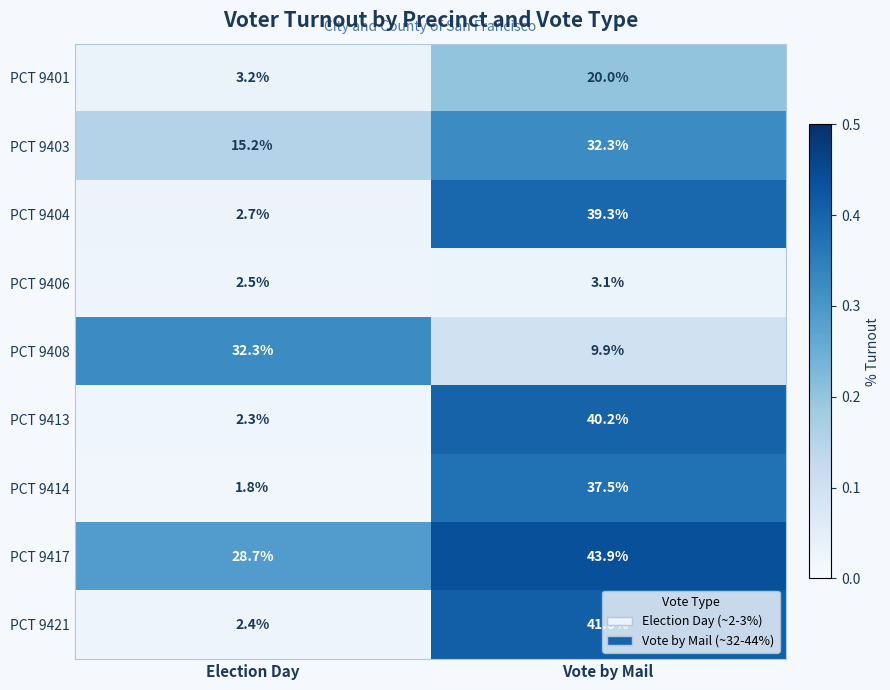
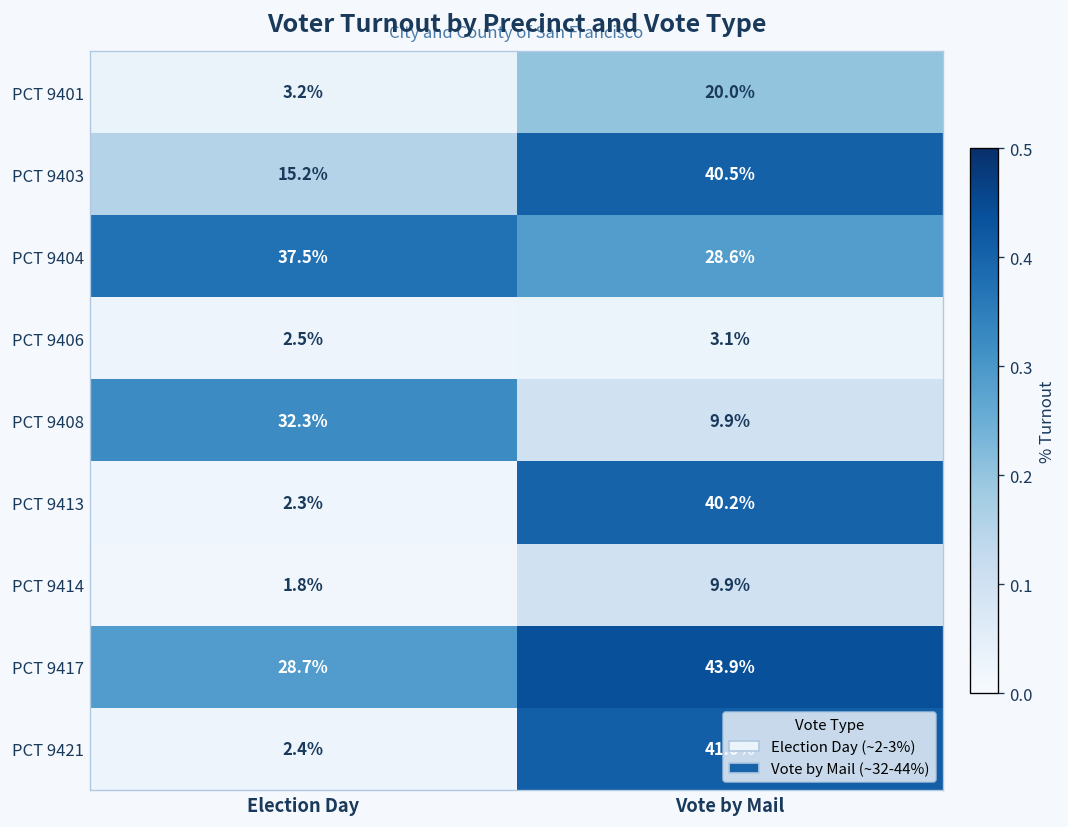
PCT 9403, Vote by Mail: 32.3% -> 40.5%
PCT 9404, Election Day: 2.7% -> 37.5%
PCT 9404, Vote by Mail: 39.3% -> 28.6%
PCT 9414, Vote by Mail: 37.5% -> 9.9%
